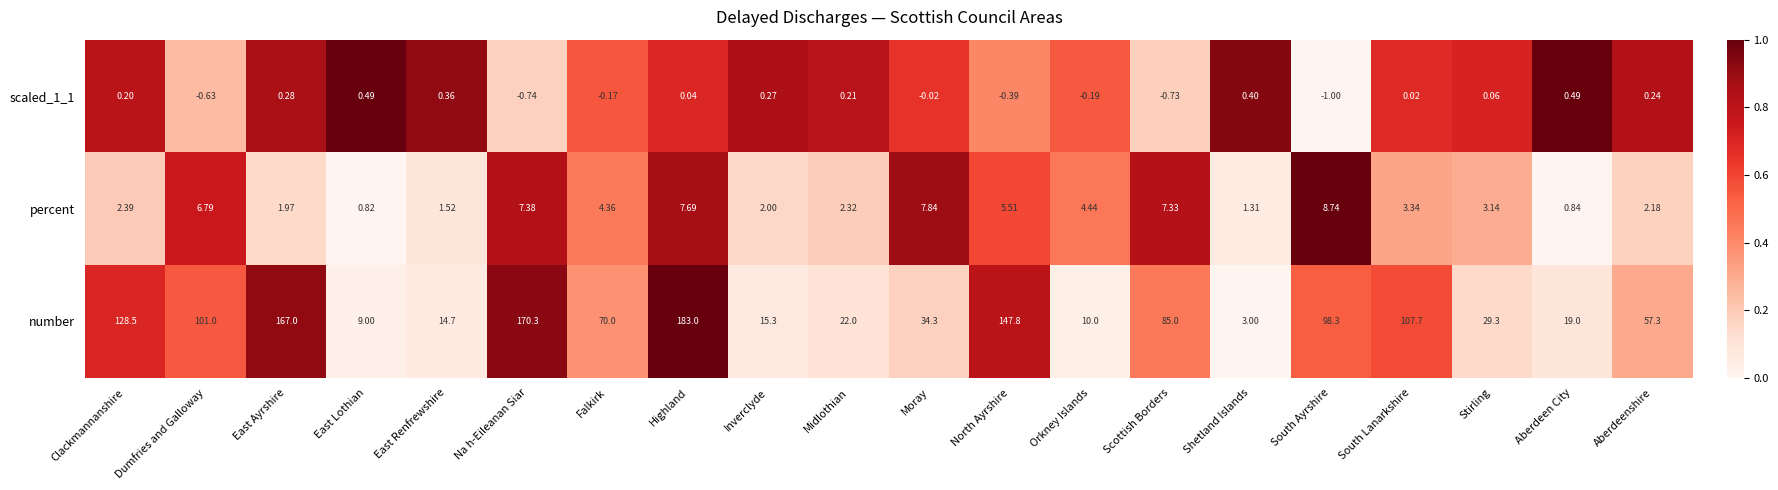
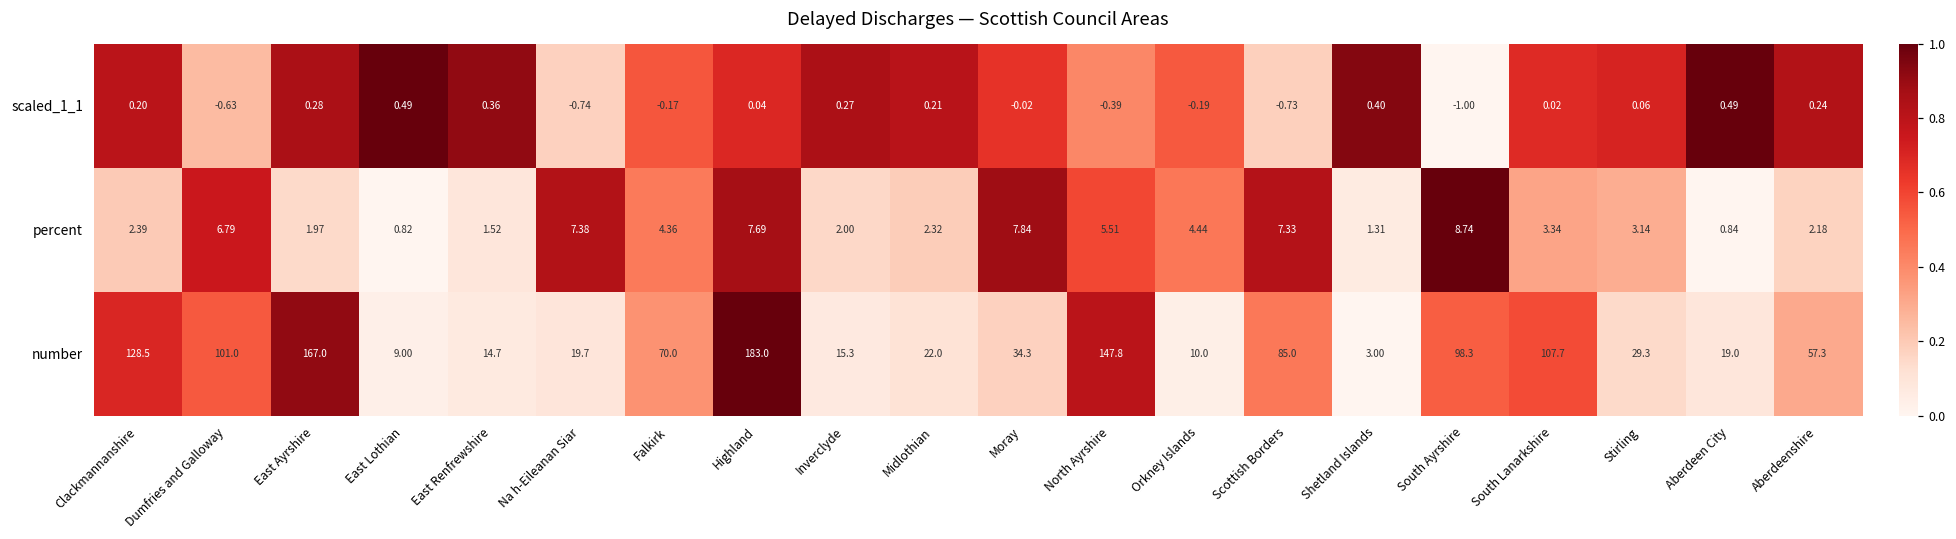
number, Na h-Eileanan Siar: 170.3 -> 19.7
